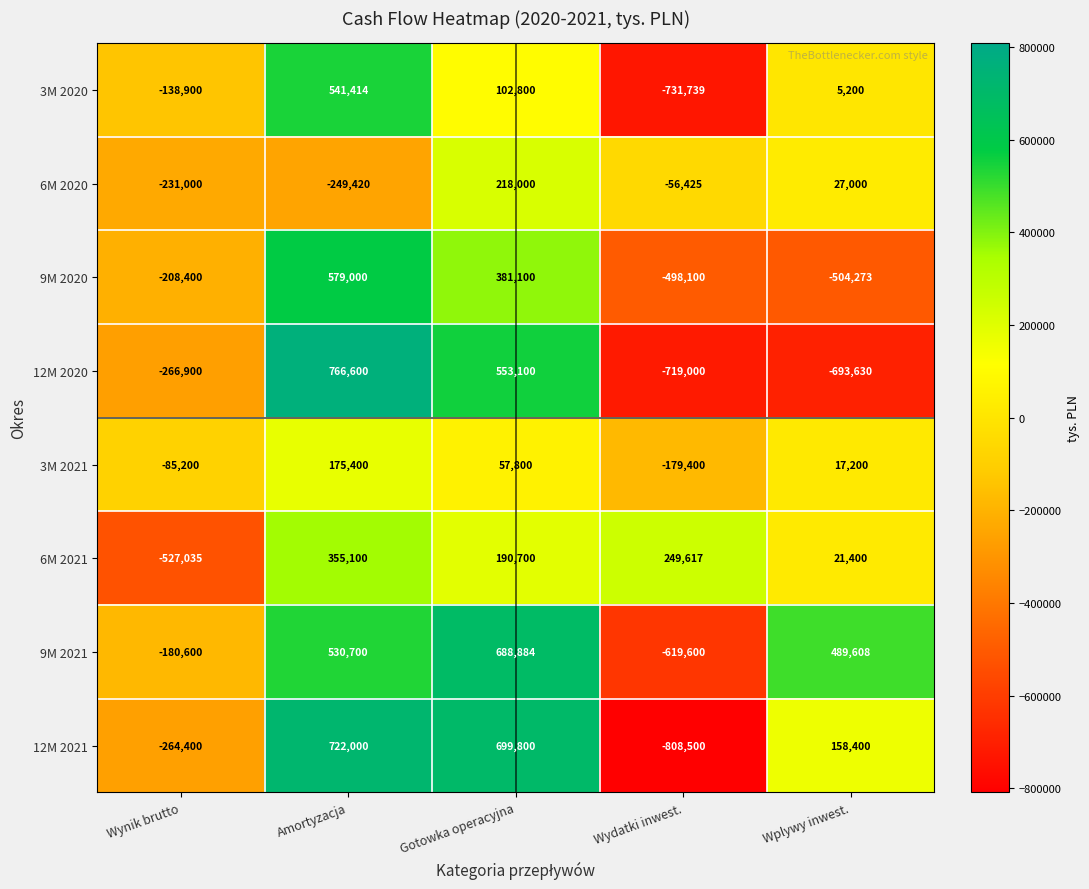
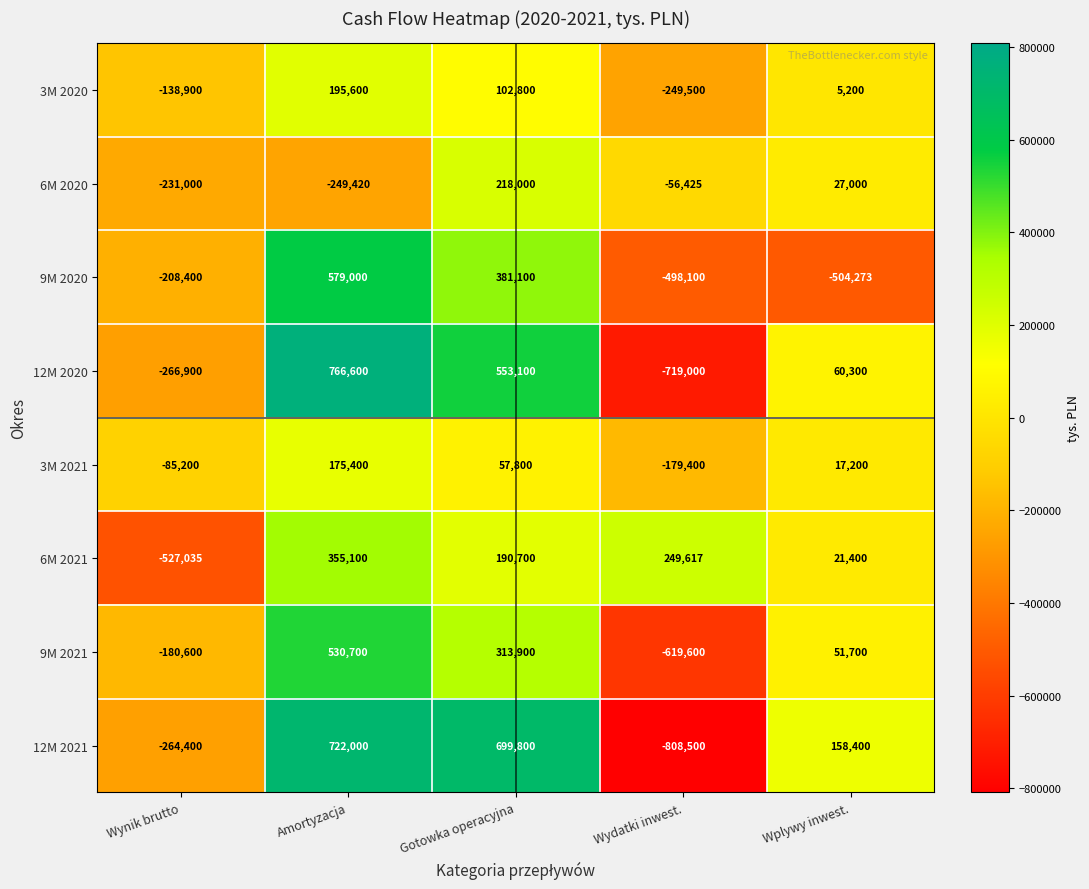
3M 2020, Amortyzacja: 541,414 -> 195,600
3M 2020, Wydatki inwest.: -731,739 -> -249,500
12M 2020, Wplywy inwest.: -693,630 -> 60,300
9M 2021, Gotowka operacyjna: 688,884 -> 313,900
9M 2021, Wplywy inwest.: 489,608 -> 51,700
